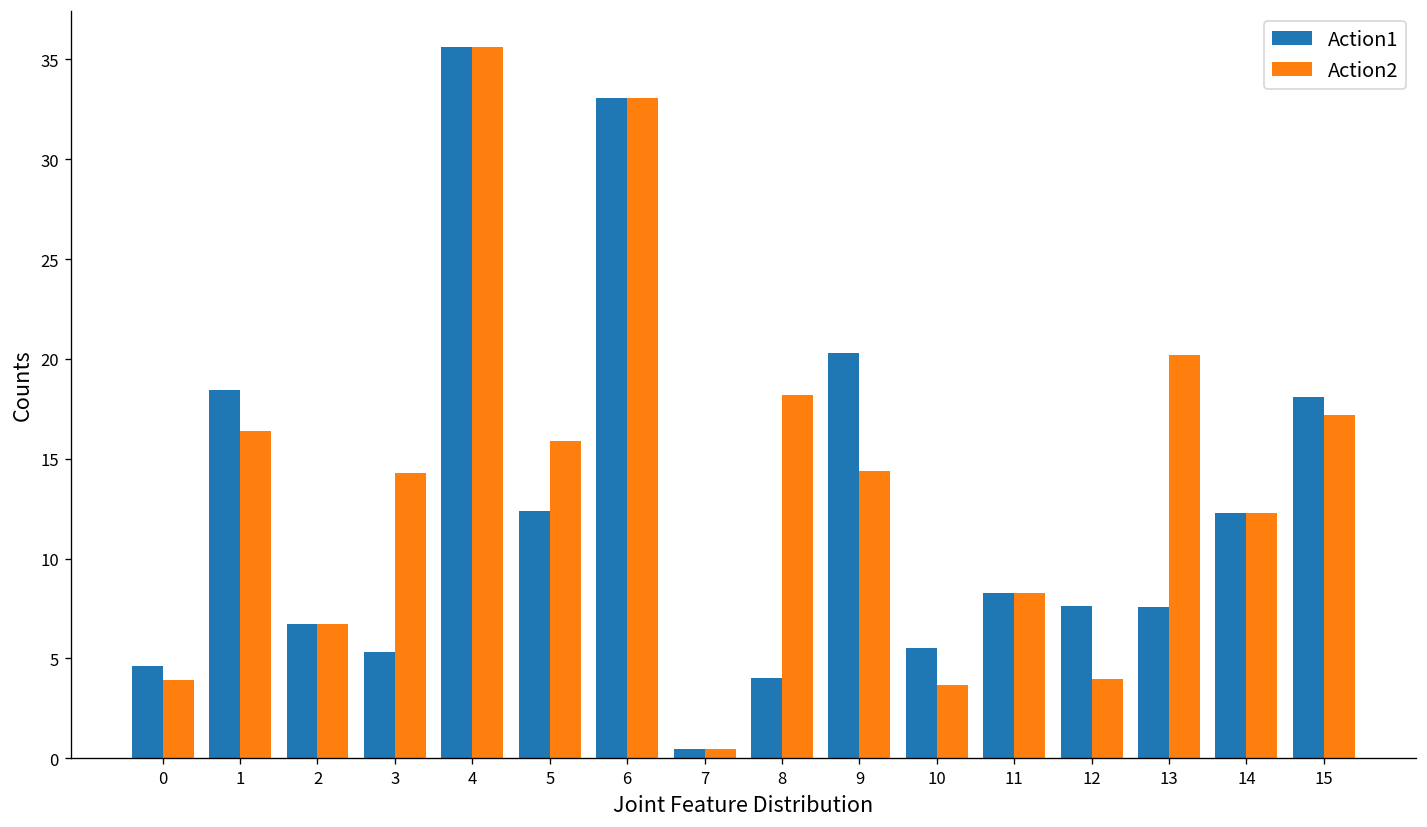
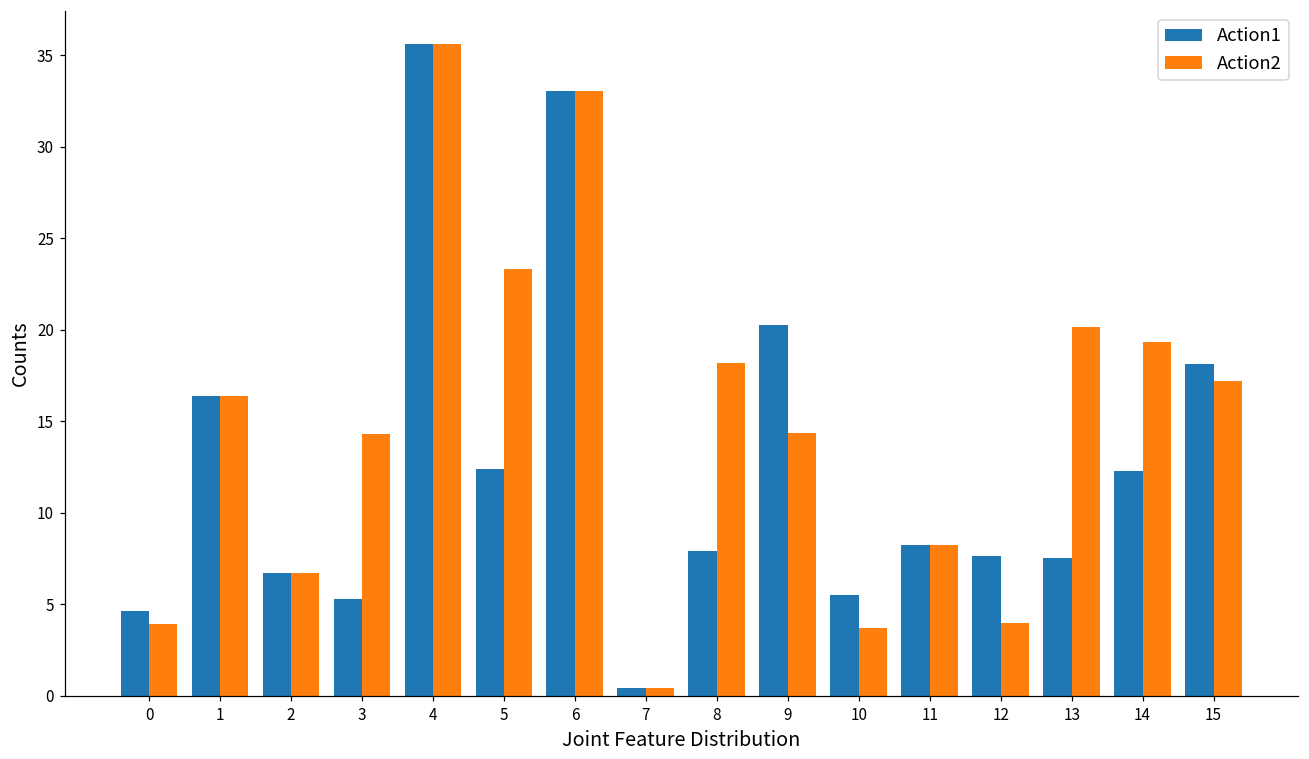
Action1, 1: 18.4 -> 16.4
Action2, 5: 15.9 -> 23.3
Action1, 8: 4.0 -> 7.9
Action2, 14: 12.3 -> 19.3
